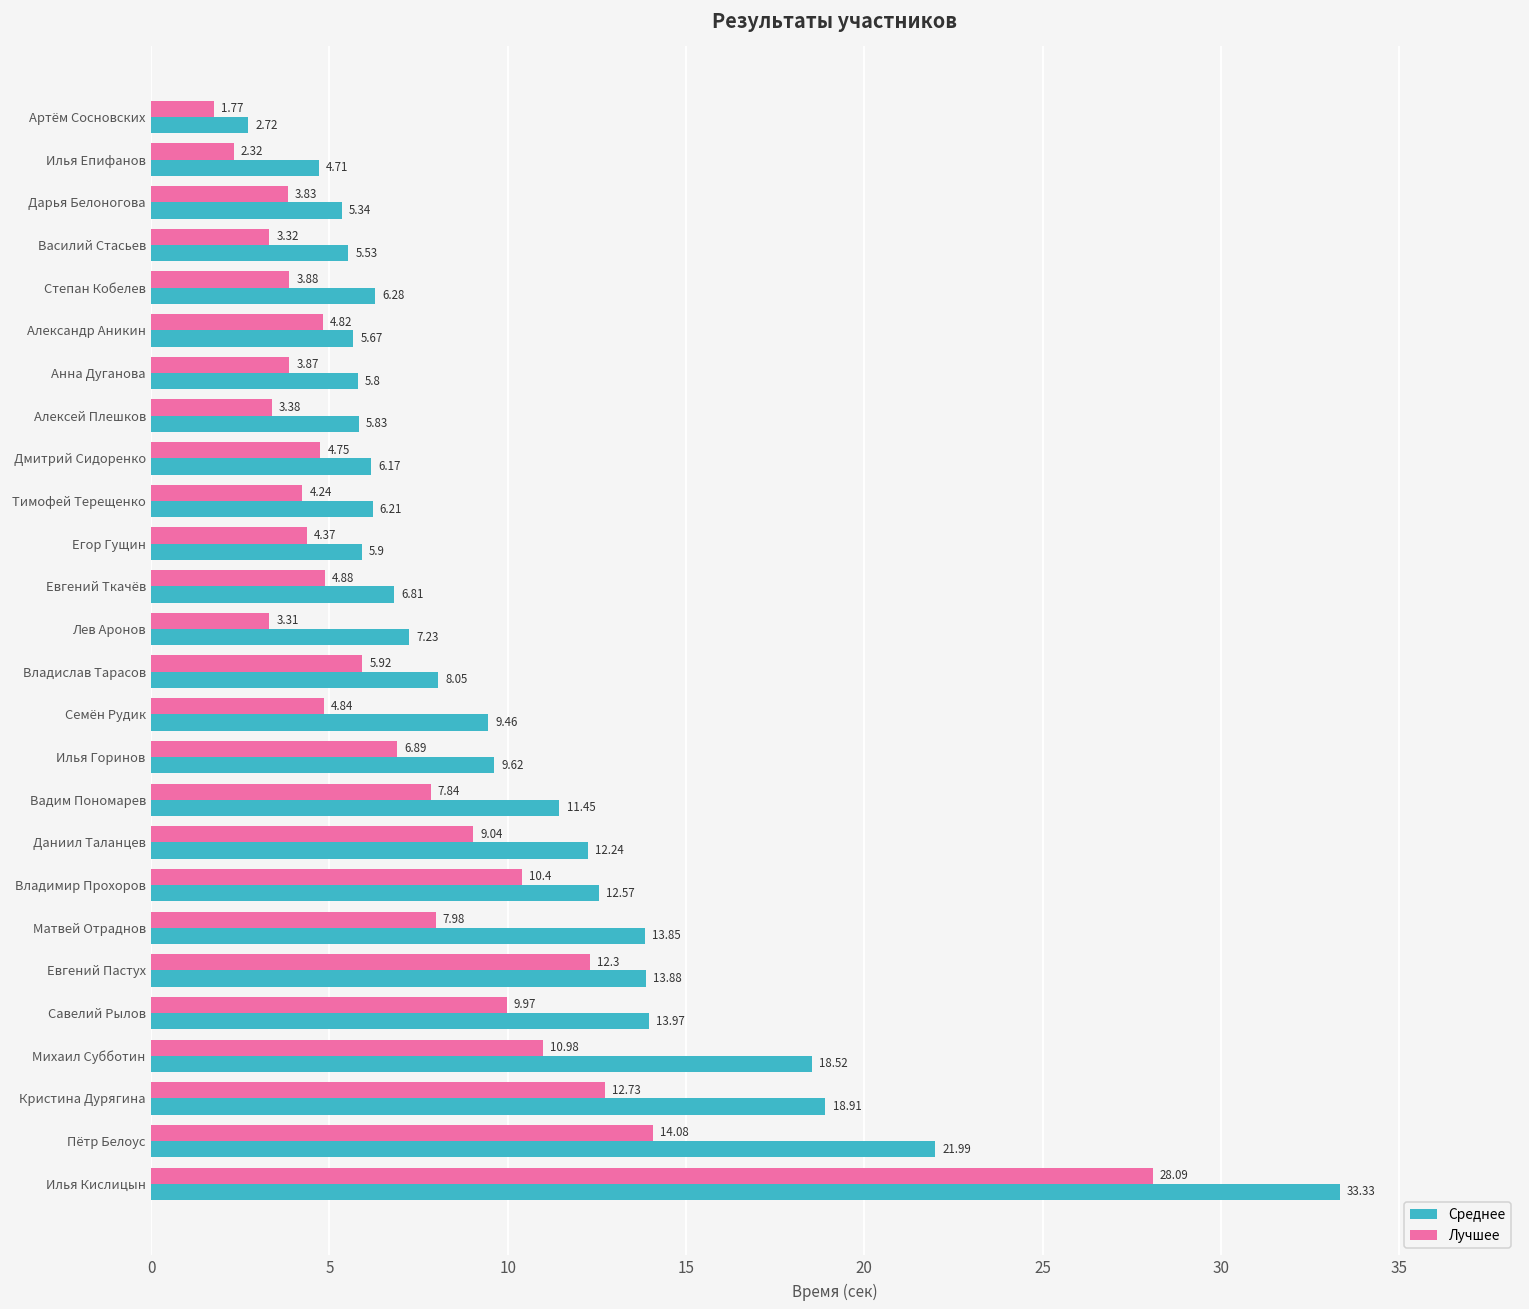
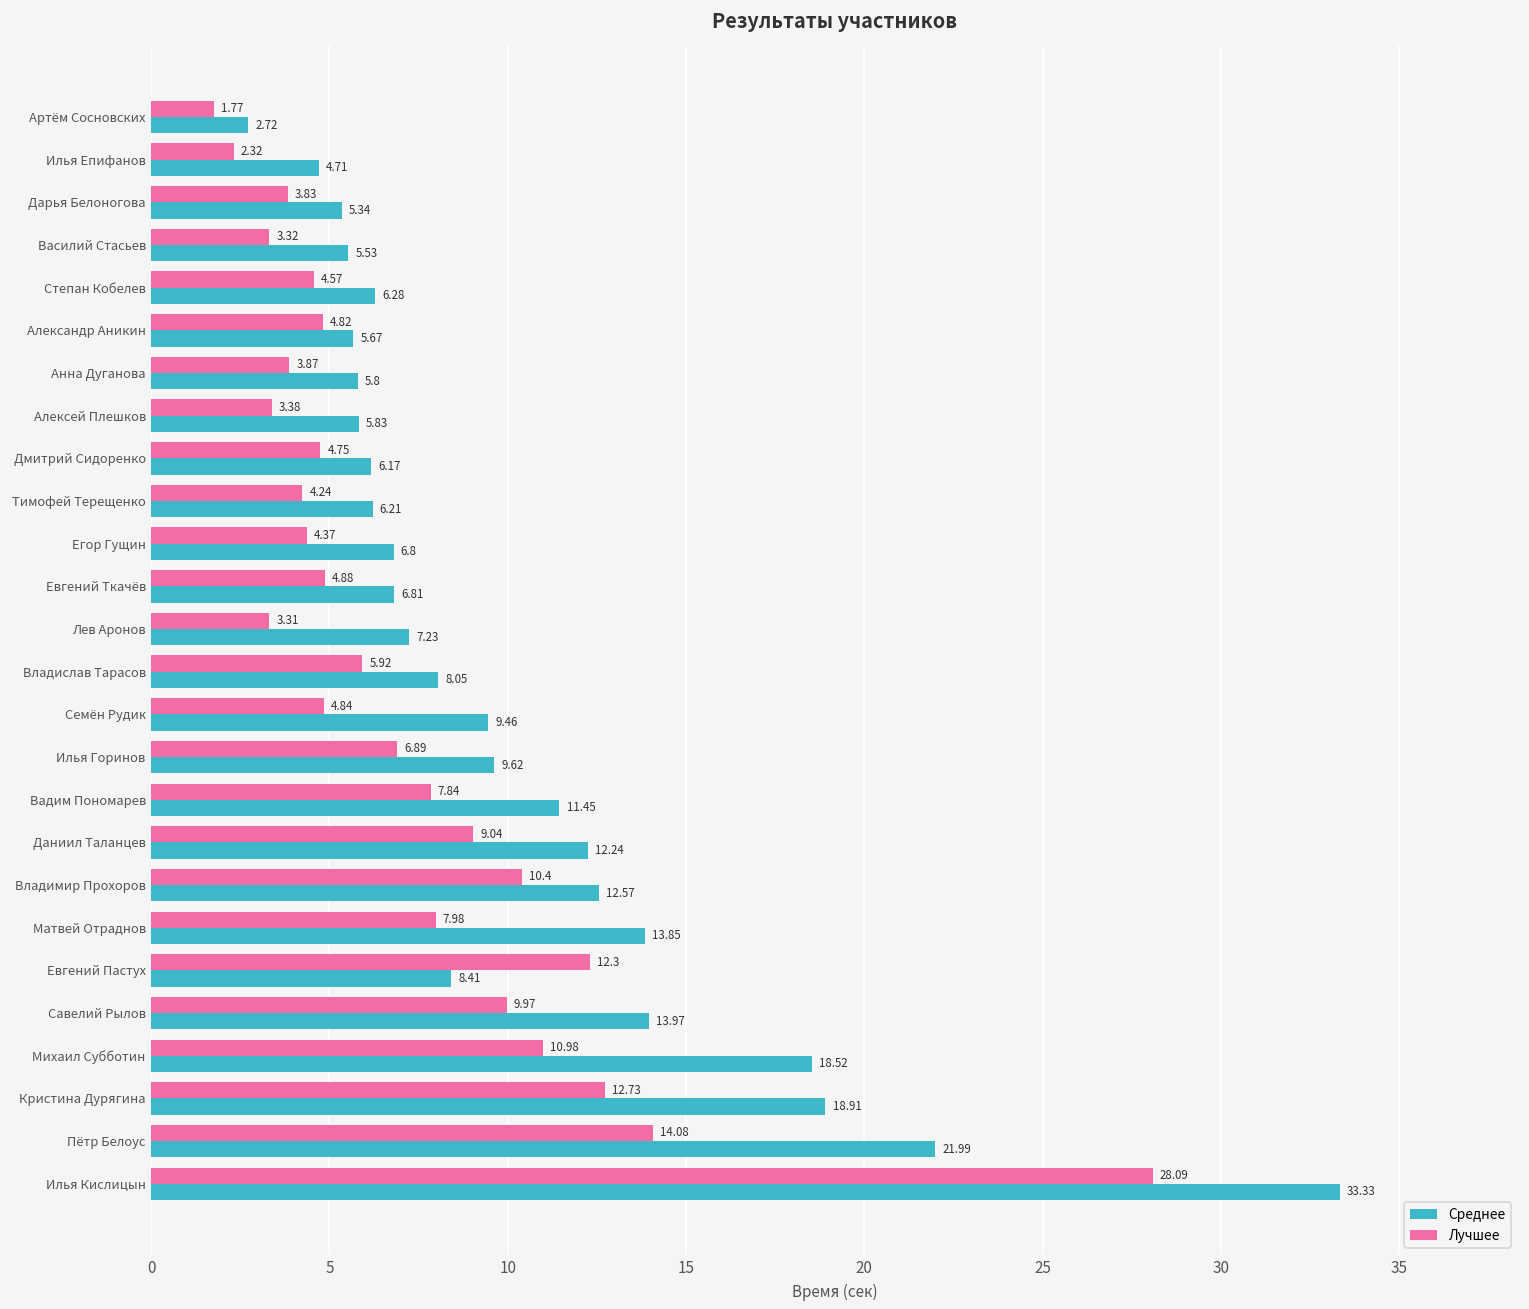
Лучшее, Степан Кобелев: 3.88 -> 4.57
Среднее, Егор Гущин: 5.9 -> 6.8
Среднее, Евгений Пастух: 13.88 -> 8.41
